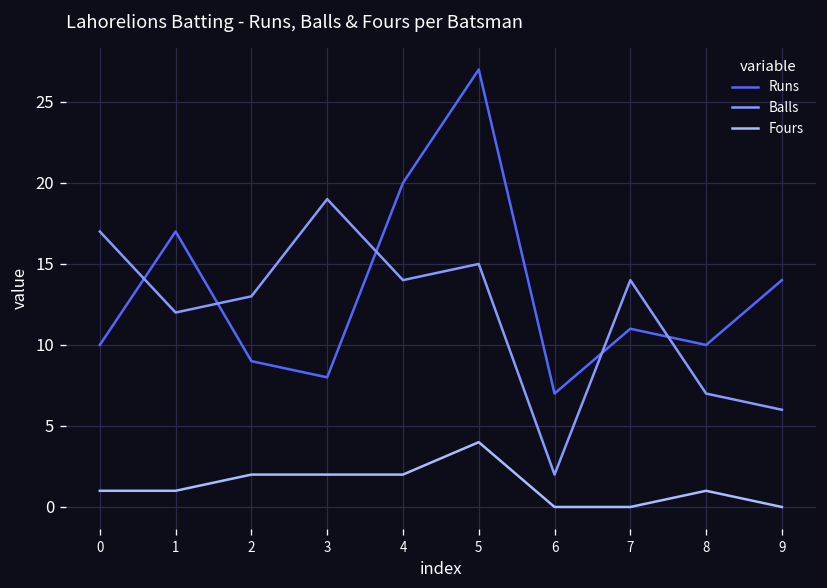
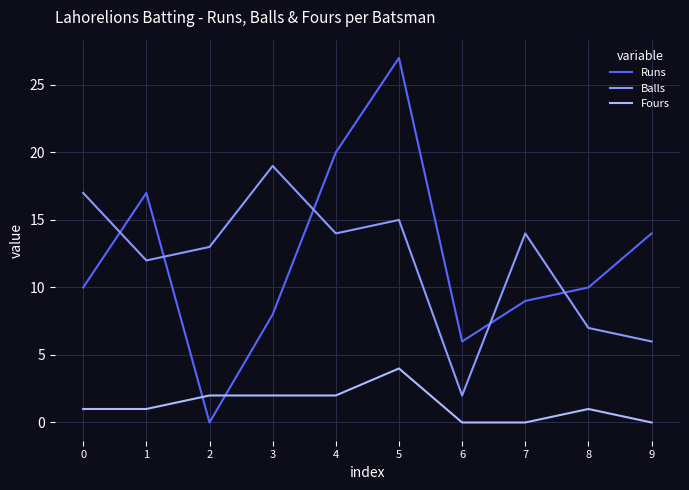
Runs, 2: 9 -> 0
Runs, 6: 7 -> 6
Runs, 7: 11 -> 9
